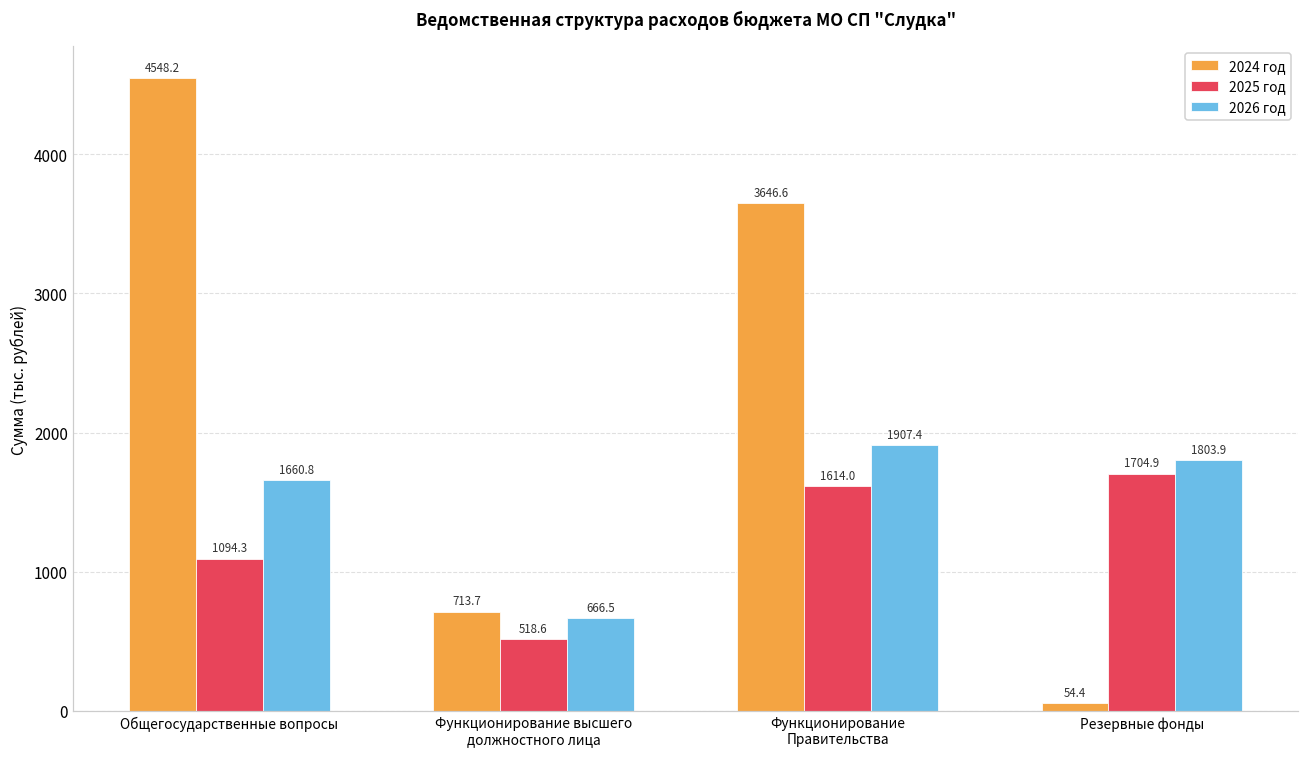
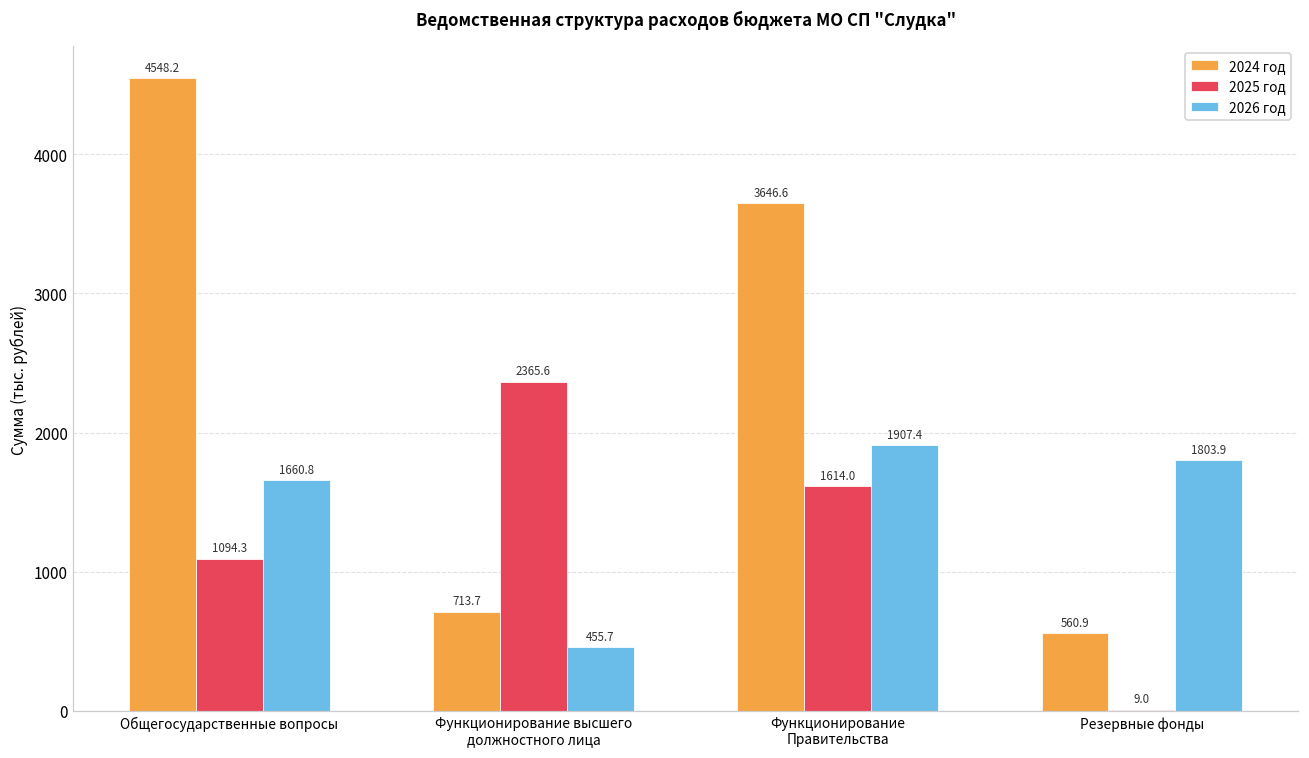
2025 год, Функционирование высшего должностного лица: 518.6 -> 2365.6
2026 год, Функционирование высшего должностного лица: 666.5 -> 455.7
2024 год, Резервные фонды: 54.4 -> 560.9
2025 год, Резервные фонды: 1704.9 -> 9.0
